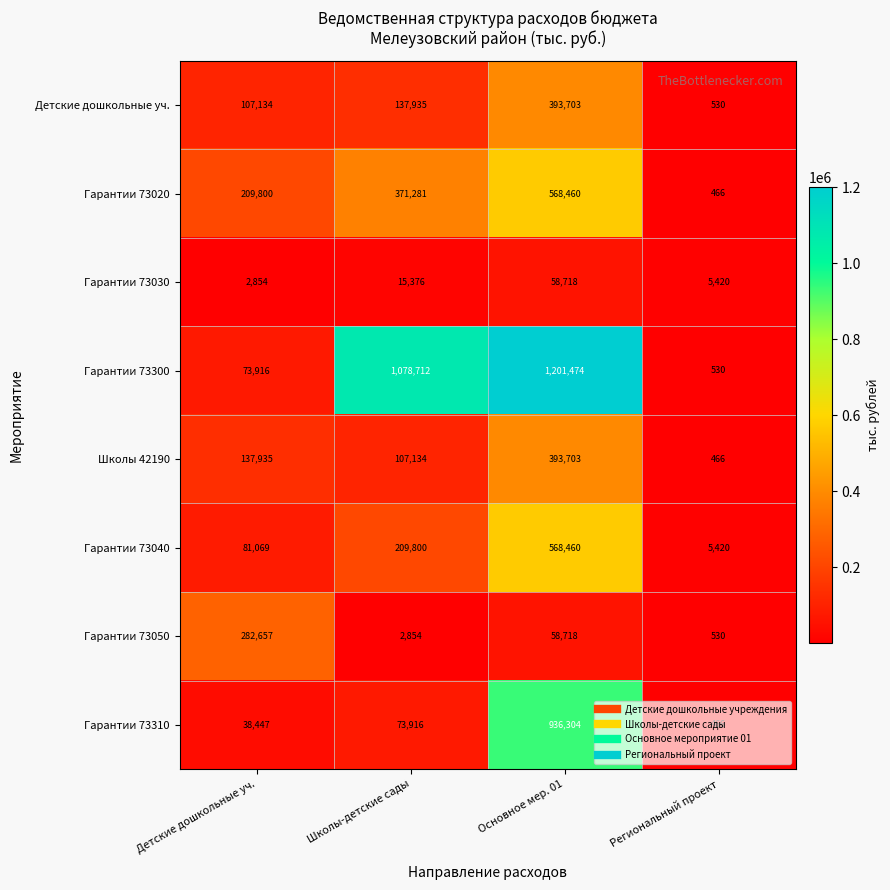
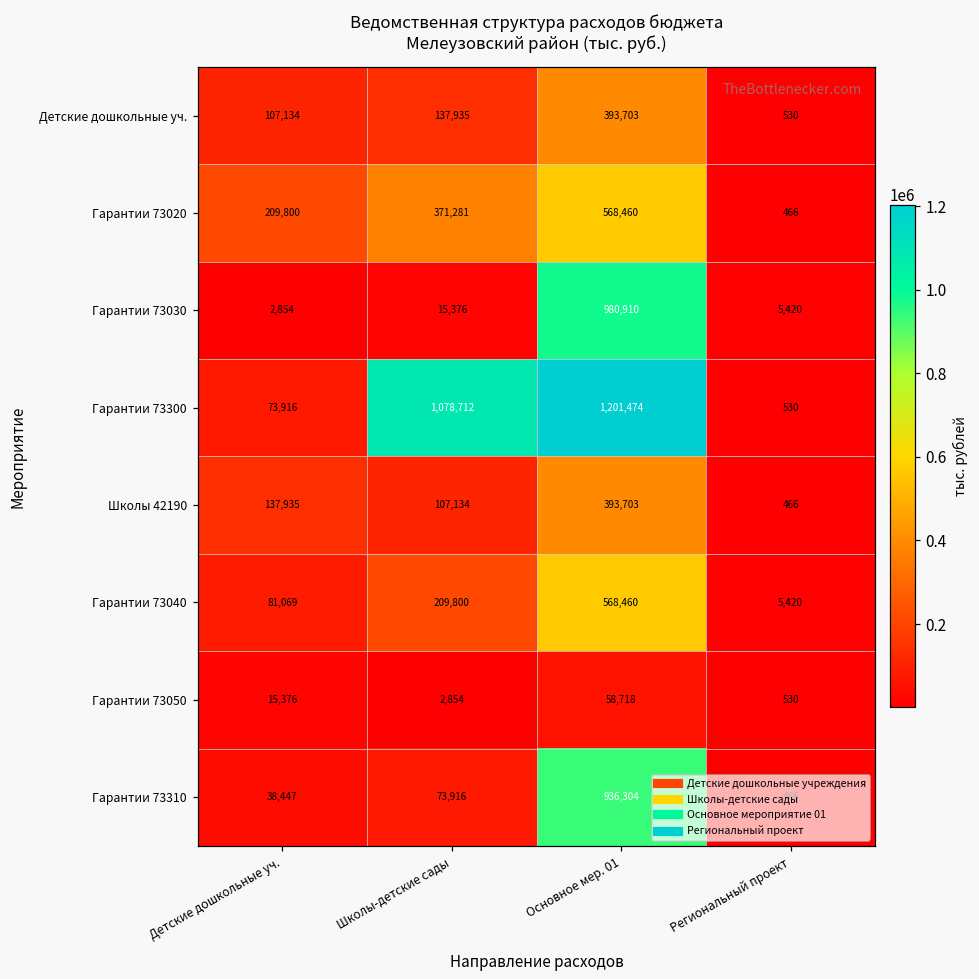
Гарантии 73030, Основное мер. 01: 58,718 -> 980,910
Гарантии 73050, Детские дошкольные уч.: 282,657 -> 15,376
